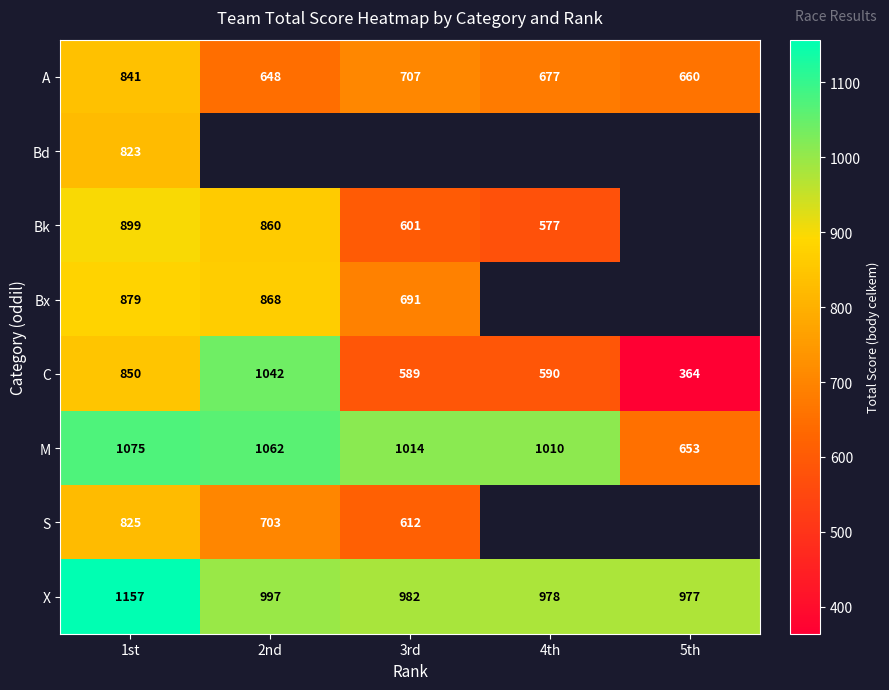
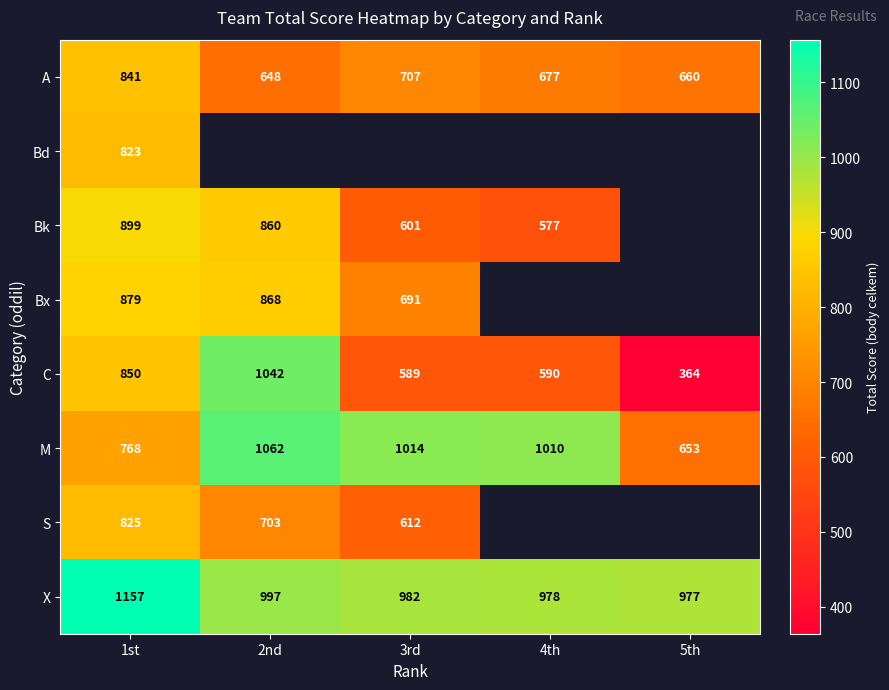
M, 1st: 1075 -> 768
